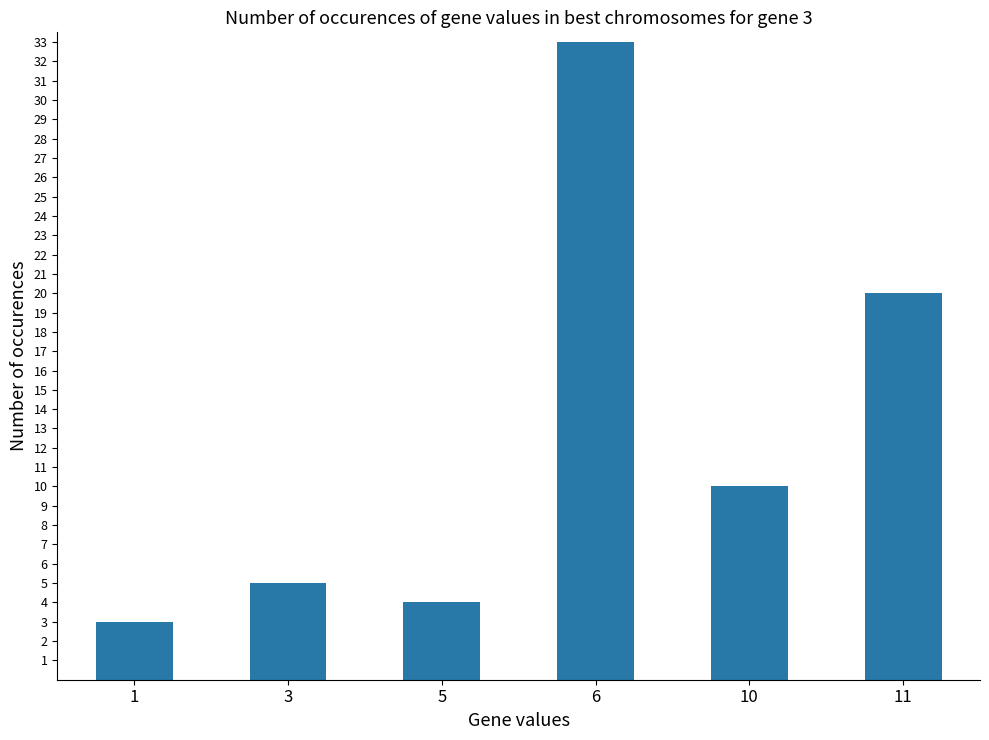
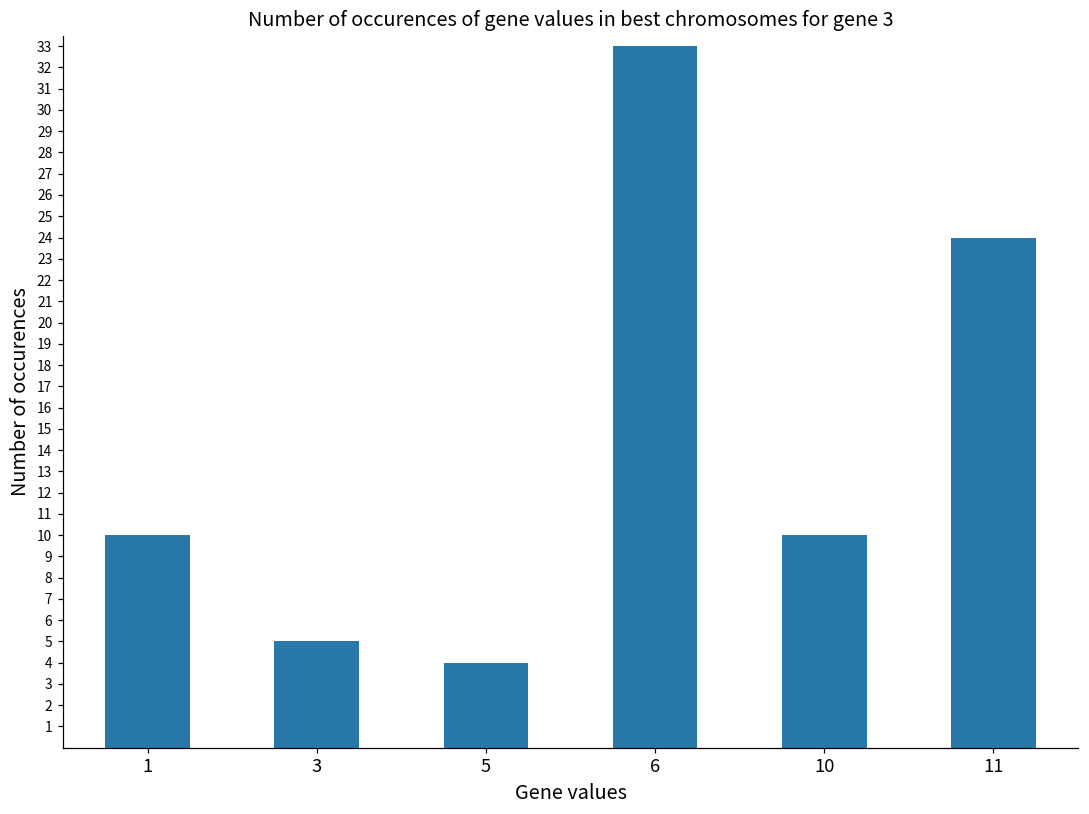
1: 3 -> 10
11: 20 -> 24
